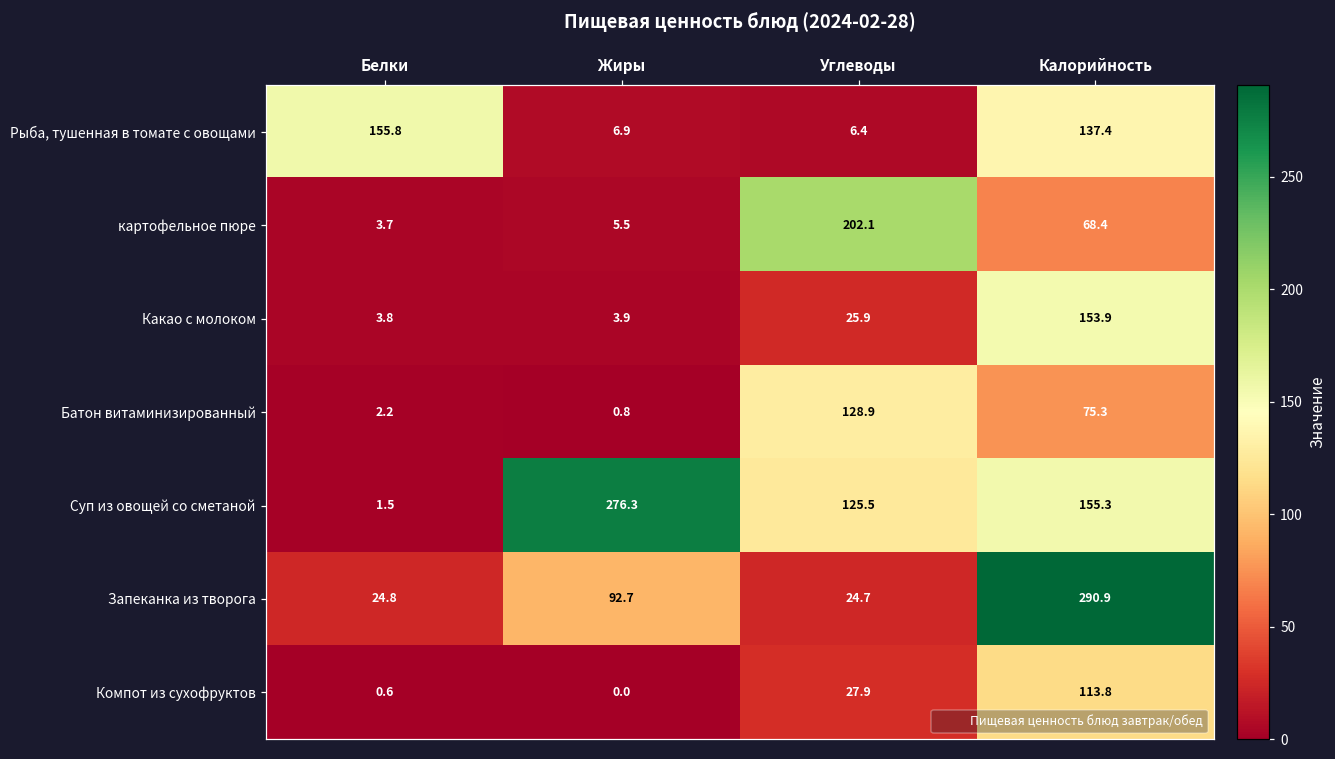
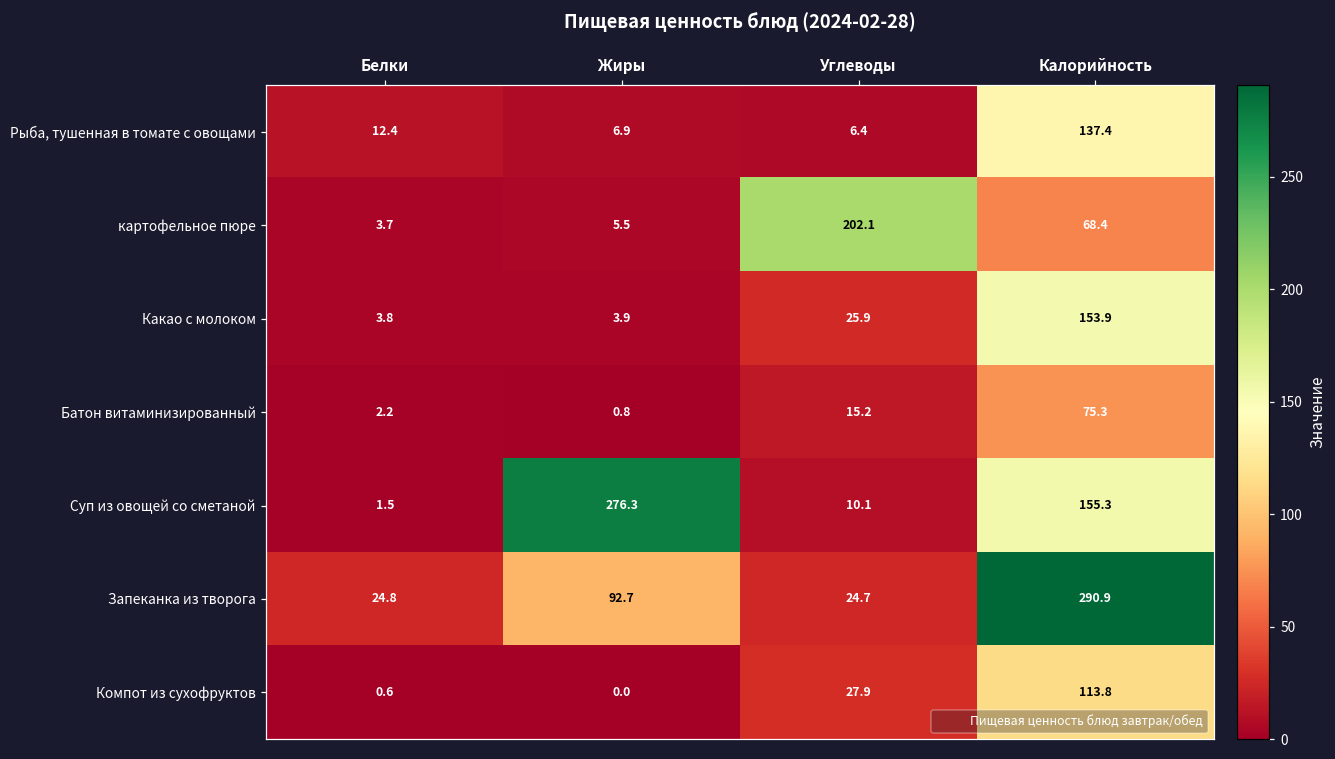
Рыба, тушенная в томате с овощами, Белки: 155.8 -> 12.4
Батон витаминизированный, Углеводы: 128.9 -> 15.2
Суп из овощей со сметаной, Углеводы: 125.5 -> 10.1
